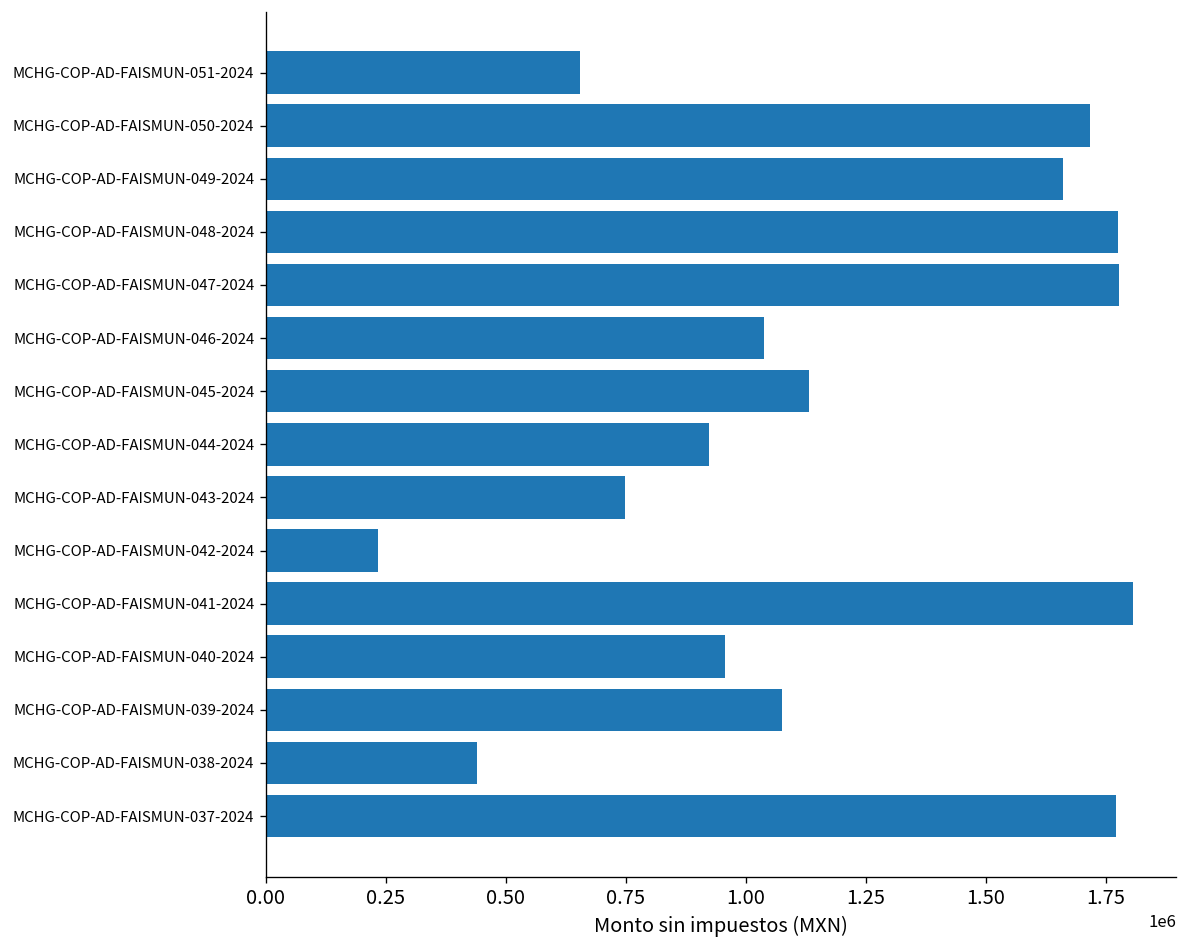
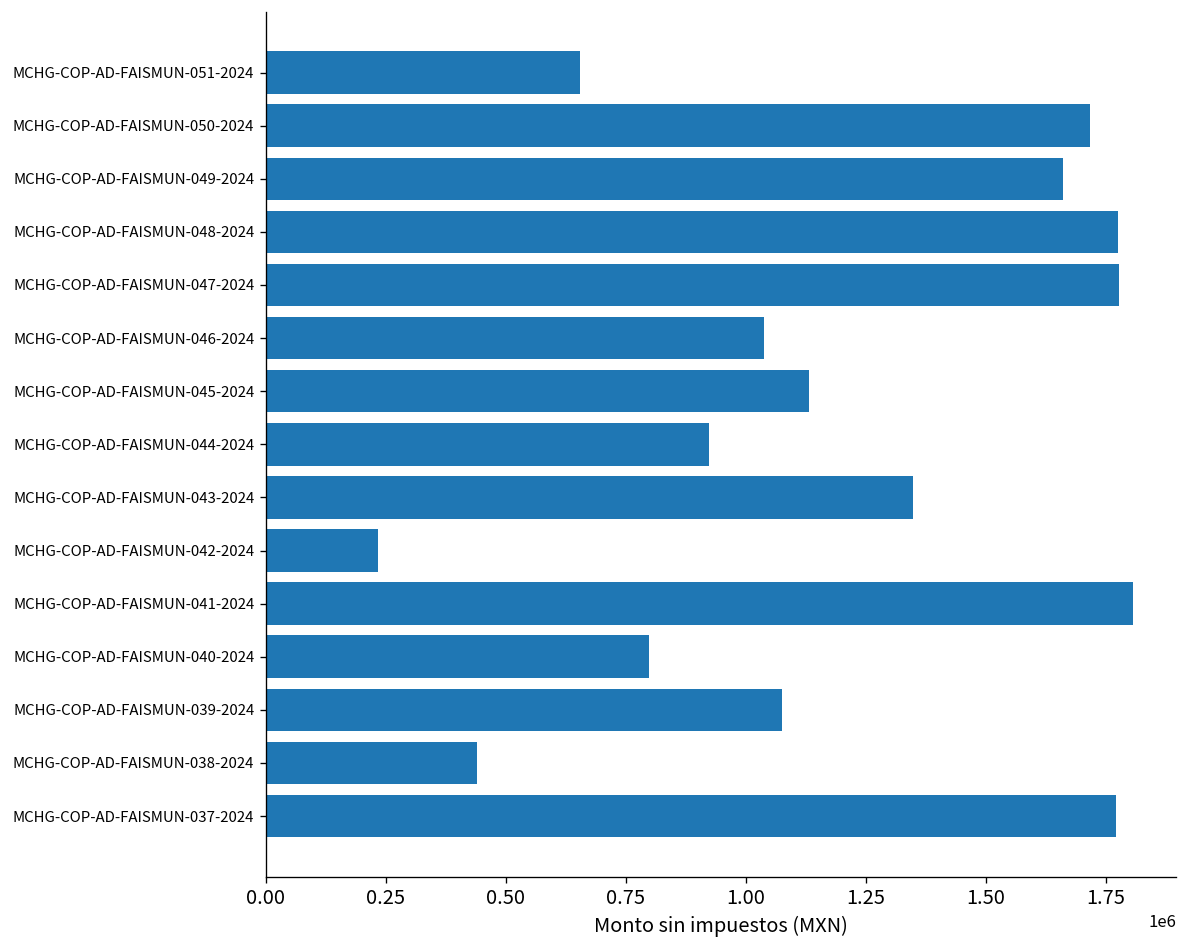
MCHG-COP-AD-FAISMUN-043-2024: 750000 -> 1350000
MCHG-COP-AD-FAISMUN-040-2024: 960000 -> 800000
